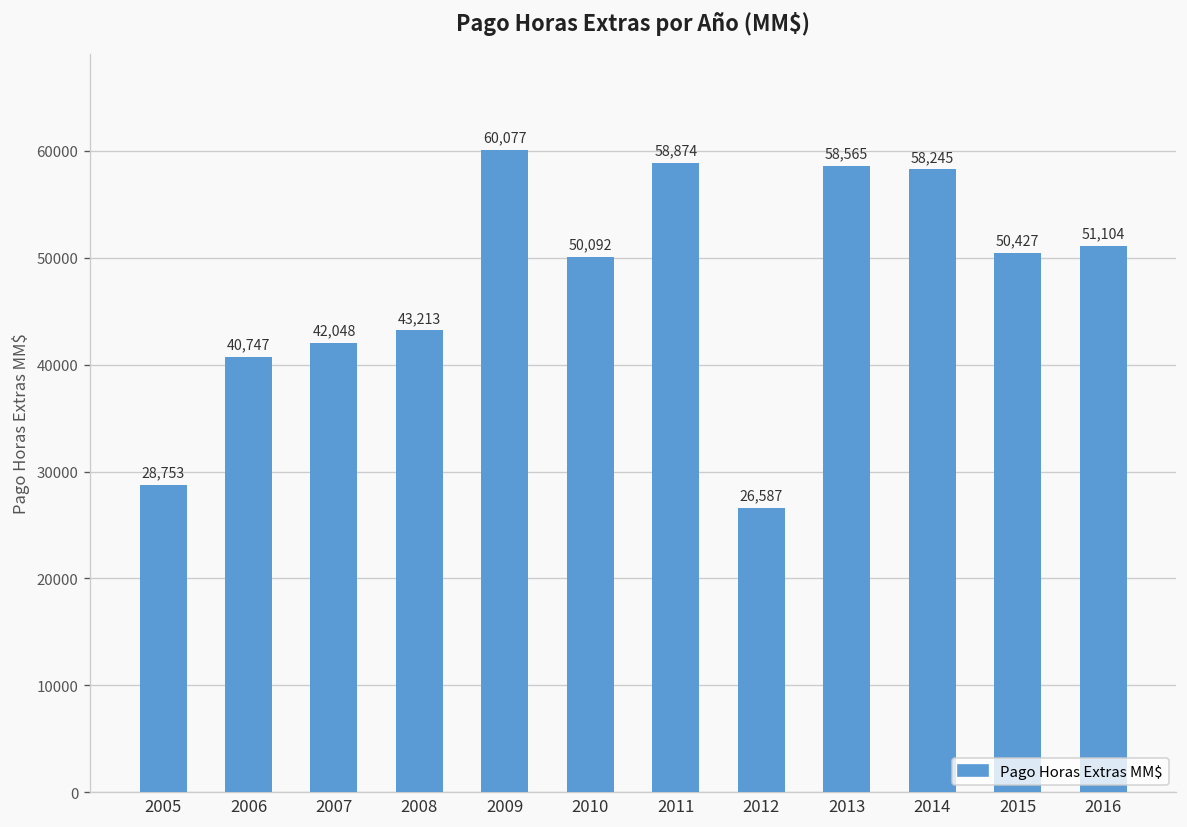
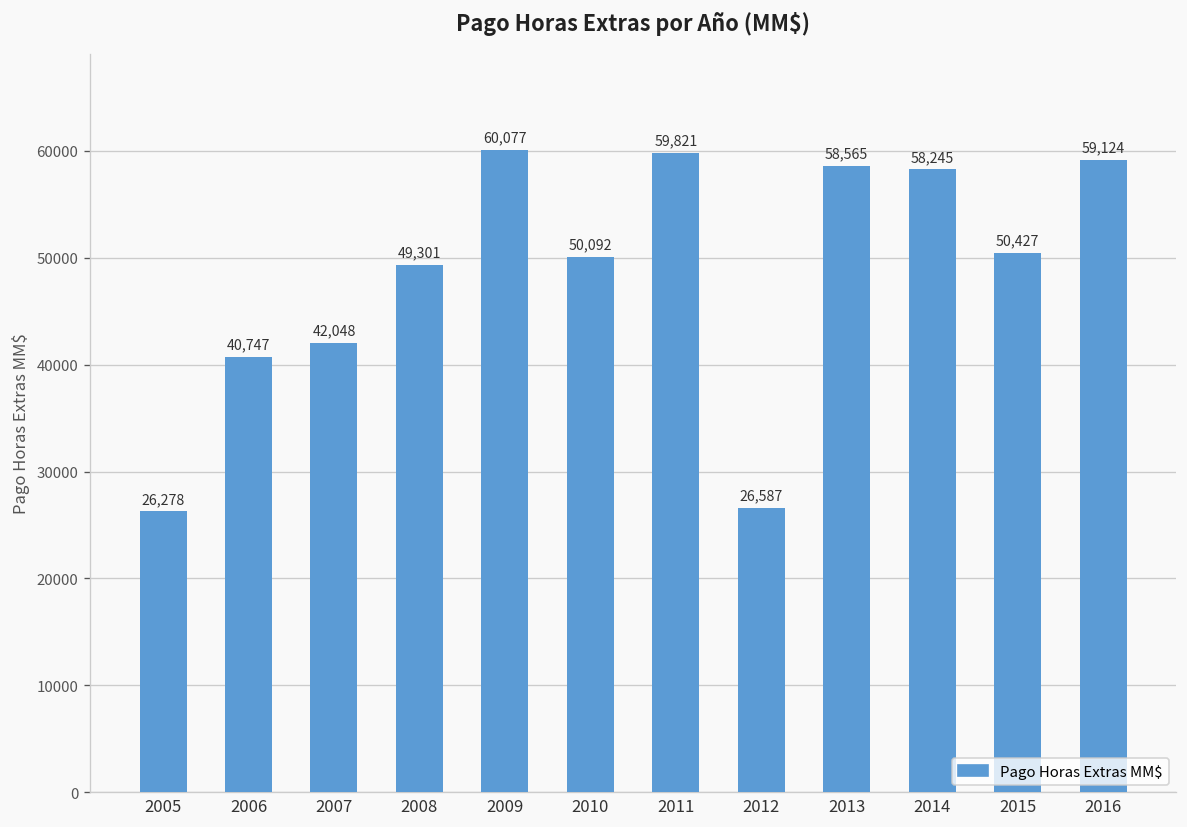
2005: 28,753 -> 26,278
2008: 43,213 -> 49,301
2011: 58,874 -> 59,821
2016: 51,104 -> 59,124
